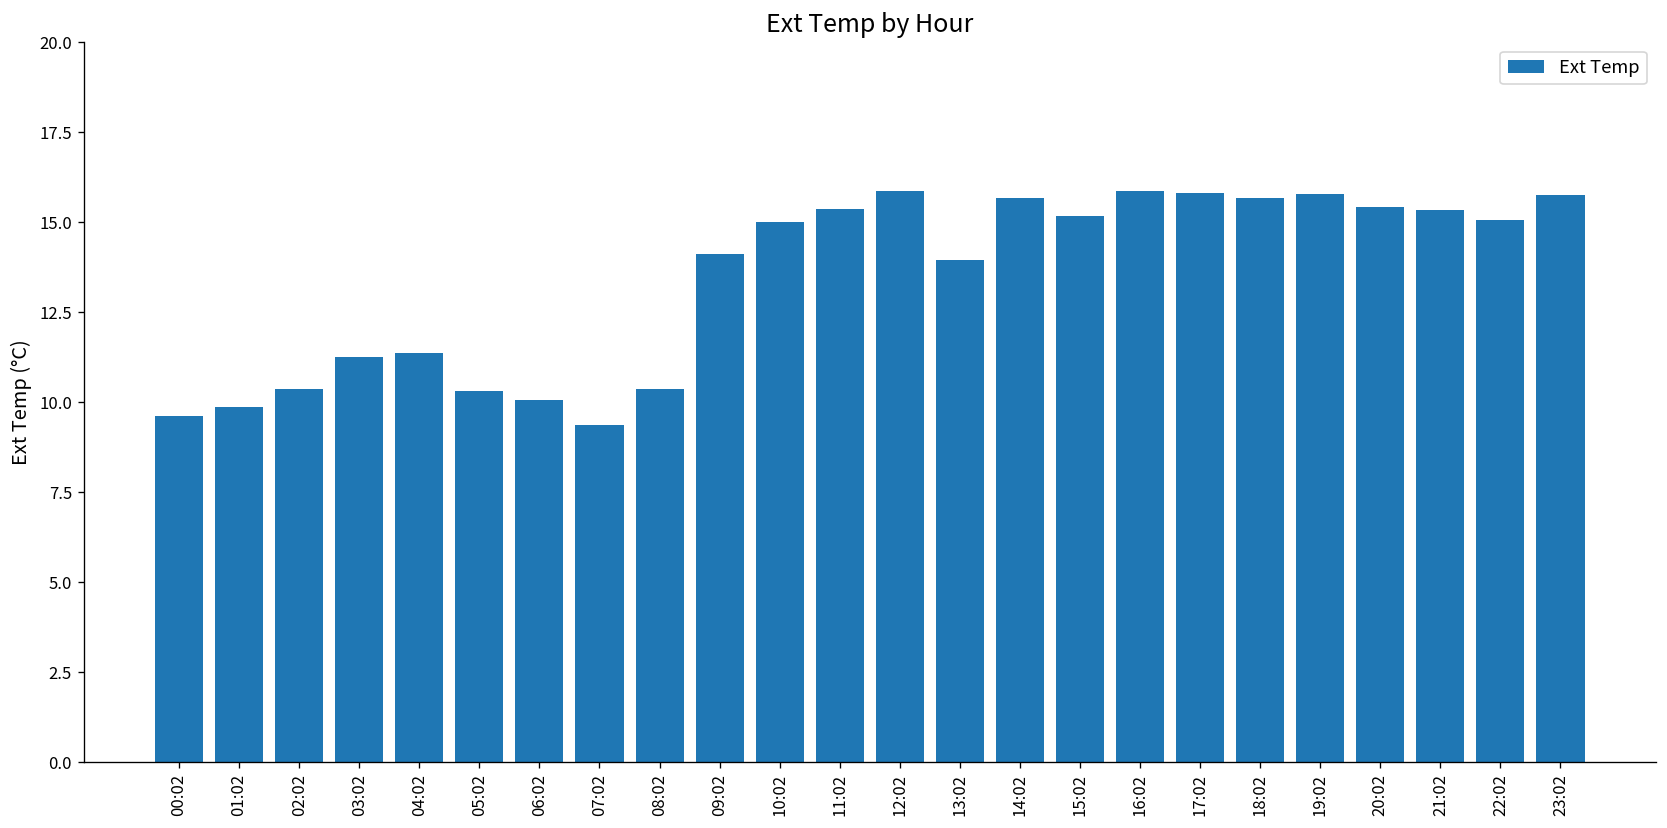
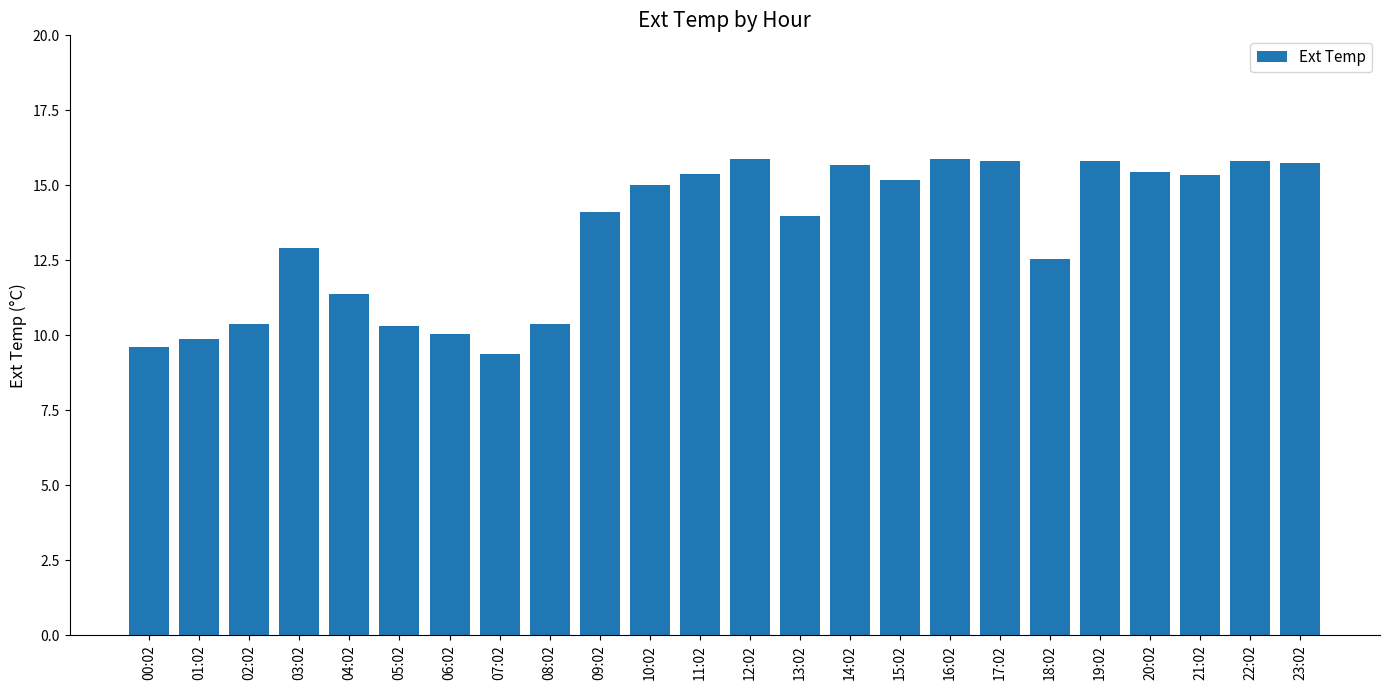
03:02: 11.3 -> 12.9
18:02: 15.7 -> 12.6
22:02: 15.1 -> 15.8
